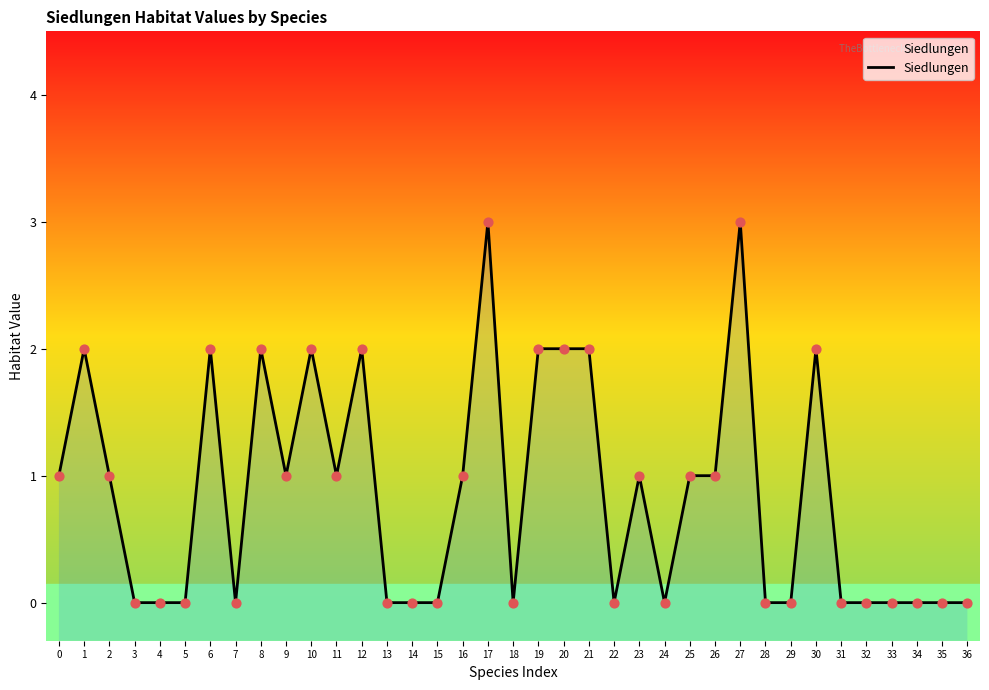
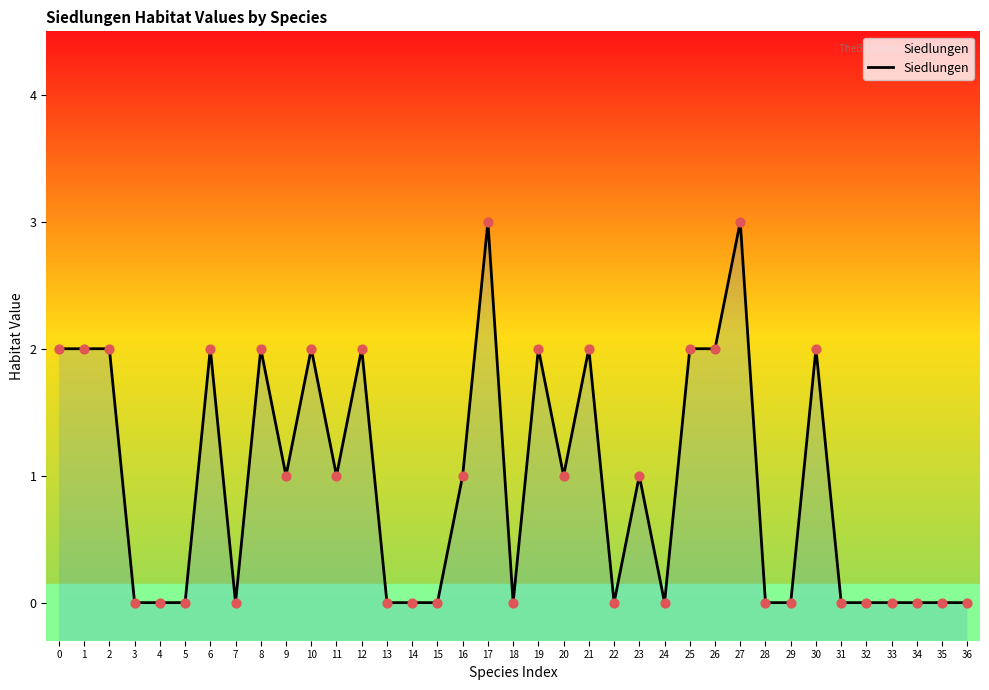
0: 1 -> 2
2: 1 -> 2
20: 2 -> 1
25: 1 -> 2
26: 1 -> 2
